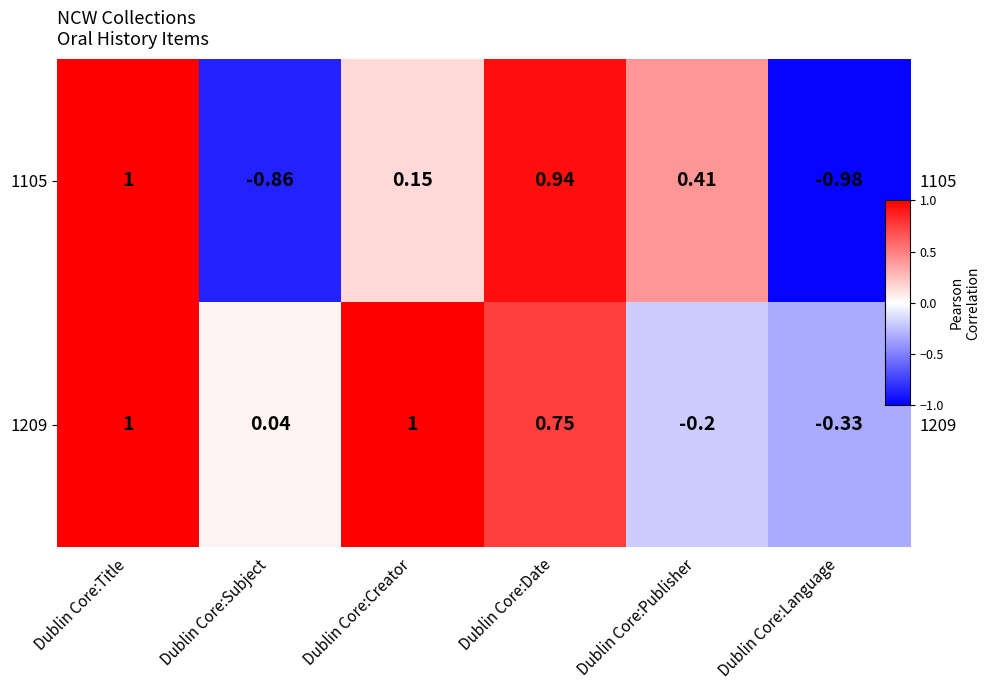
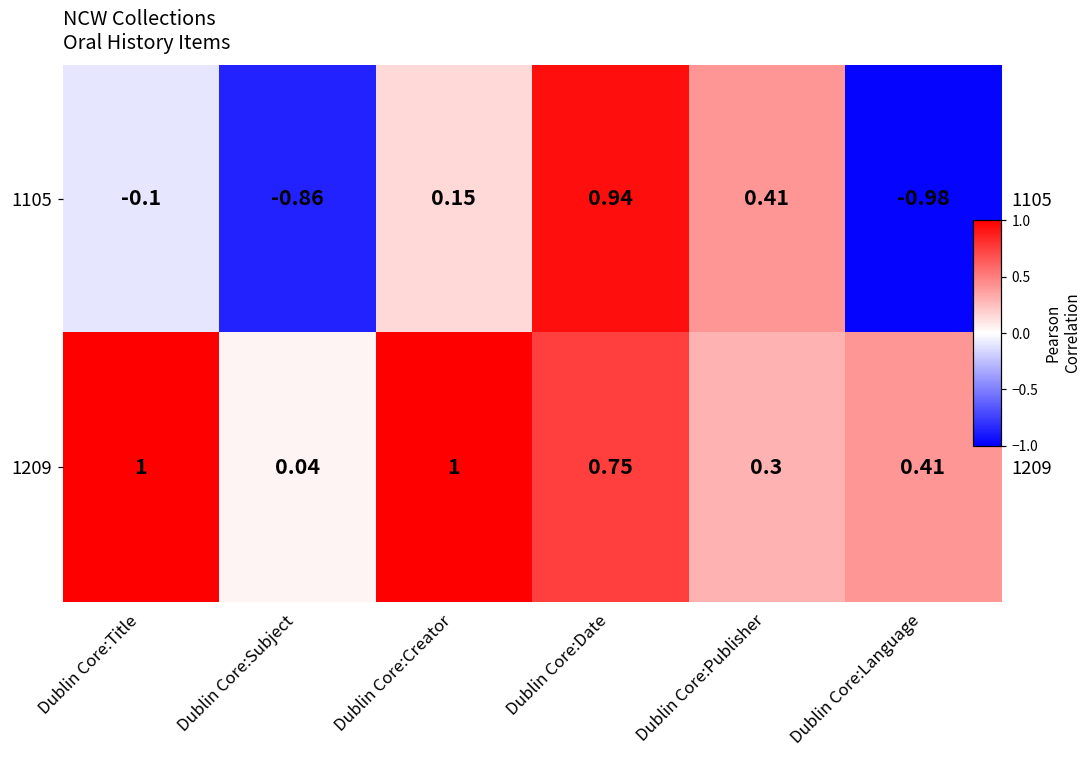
1105, Dublin Core:Title: 1 -> -0.1
1209, Dublin Core:Publisher: -0.2 -> 0.3
1209, Dublin Core:Language: -0.33 -> 0.41
